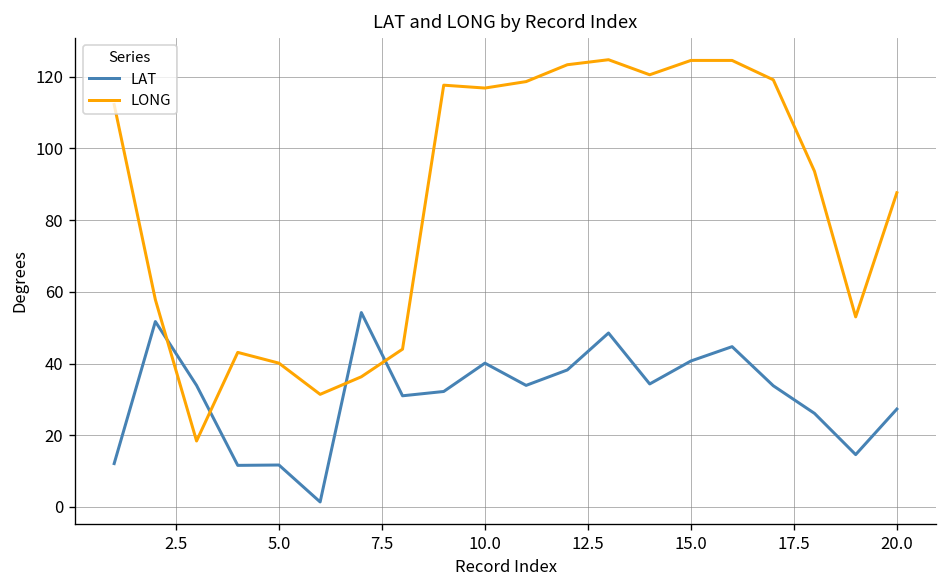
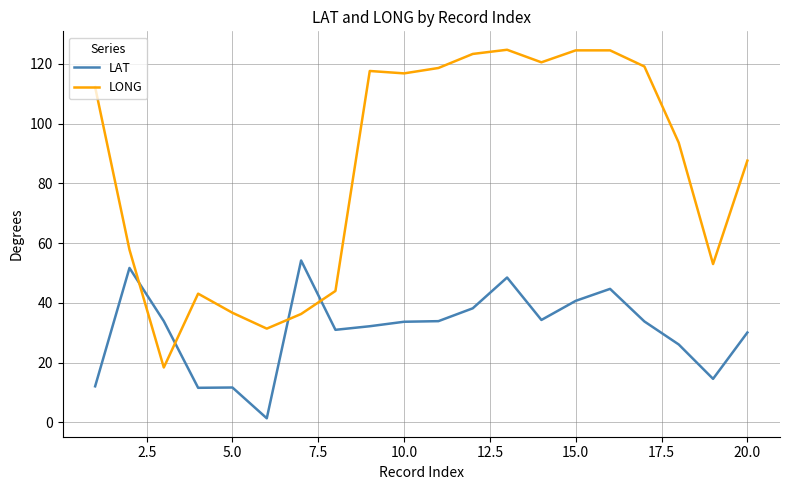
LONG, 5.0: 40 -> 37
LAT, 10.0: 40 -> 34
LAT, 20.0: 27 -> 30
